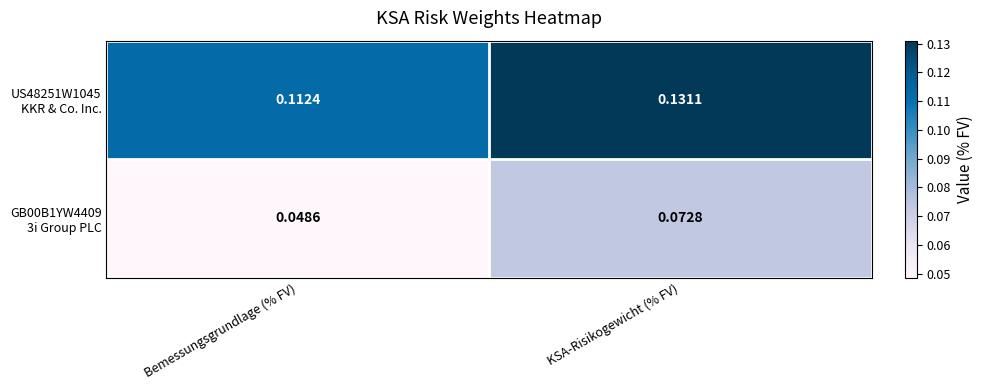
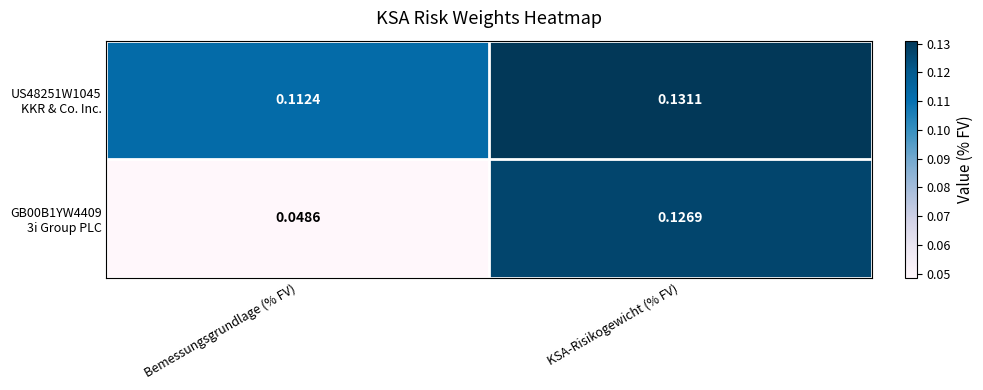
GB00B1YW4409 3i Group PLC, KSA-Risikogewicht (% FV): 0.0728 -> 0.1269
